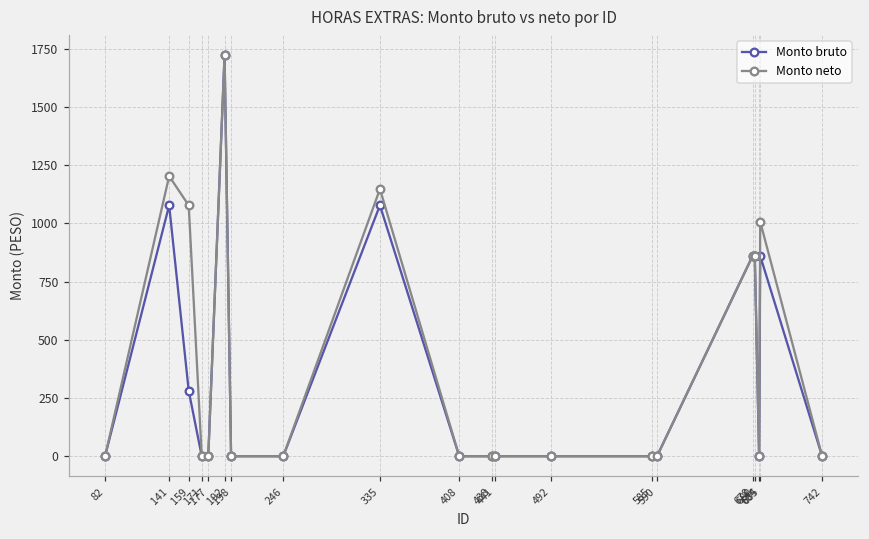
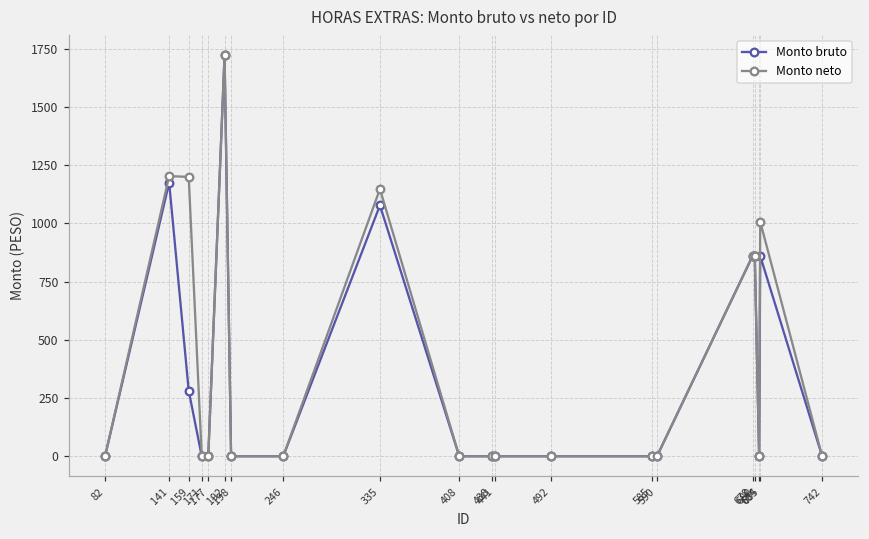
Monto bruto, 141: 1080 -> 1170
Monto neto, 159: 1080 -> 1200
